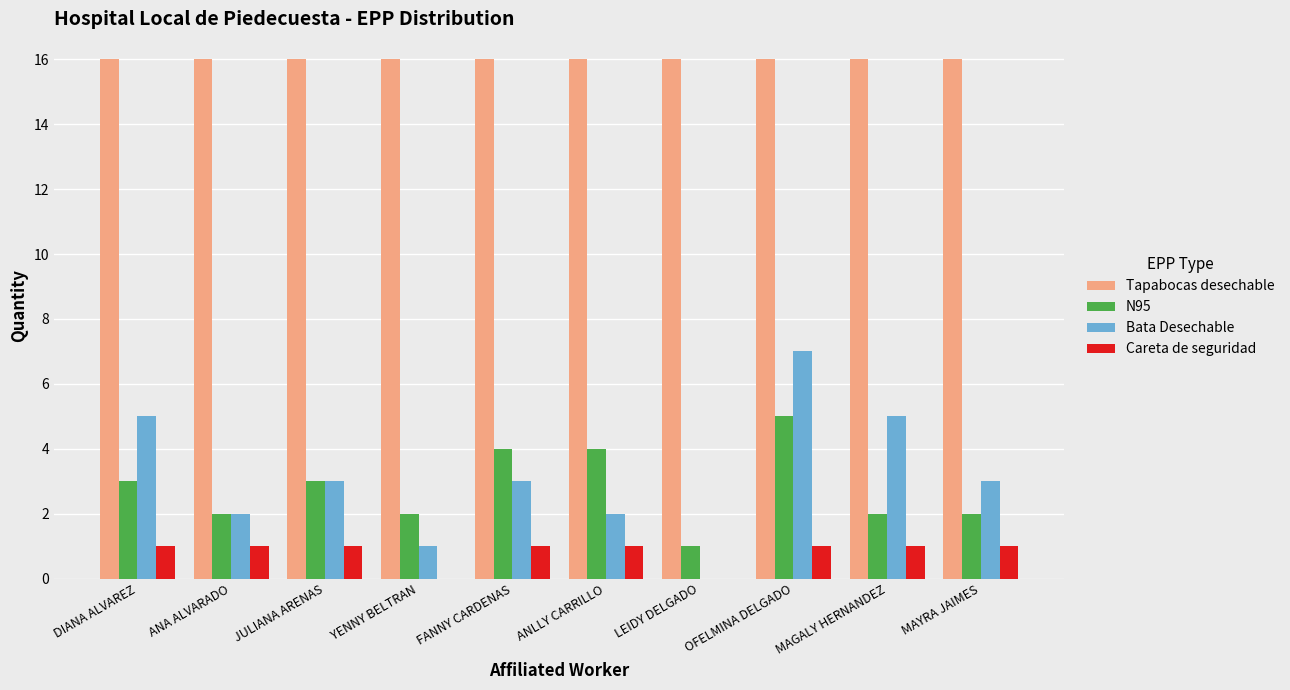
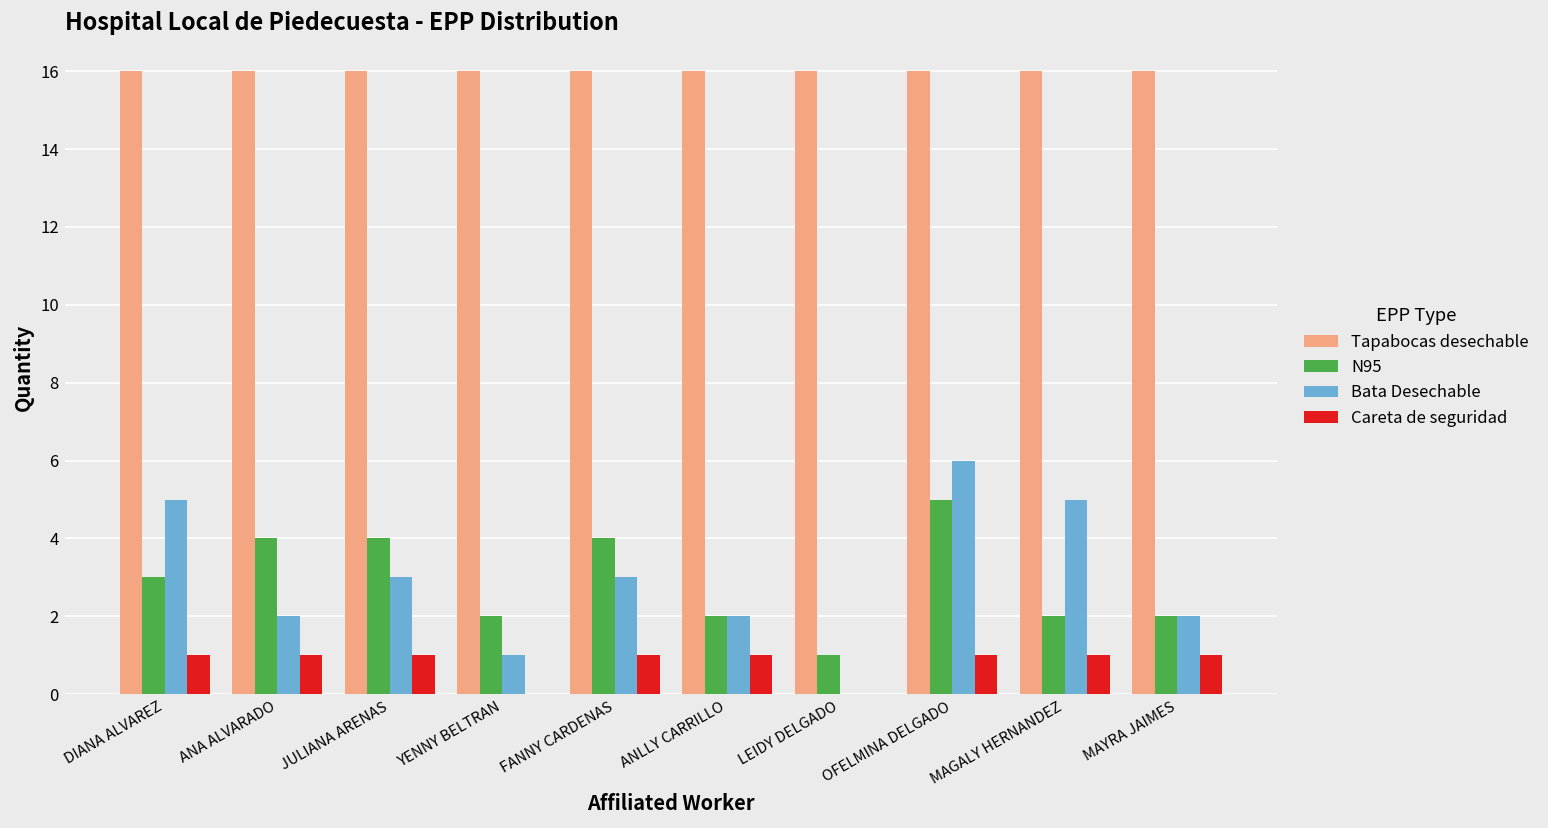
N95, ANA ALVARADO: 2 -> 4
N95, JULIANA ARENAS: 3 -> 4
N95, ANLLY CARRILLO: 4 -> 2
Bata Desechable, OFELMINA DELGADO: 7 -> 6
Bata Desechable, MAYRA JAIMES: 3 -> 2
